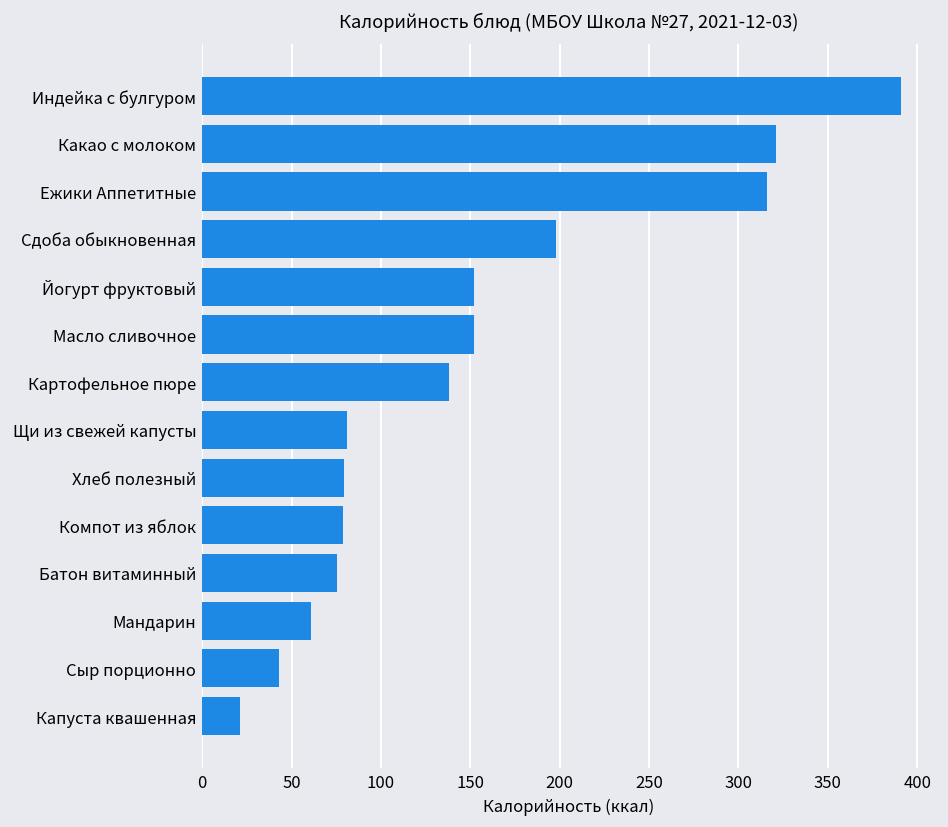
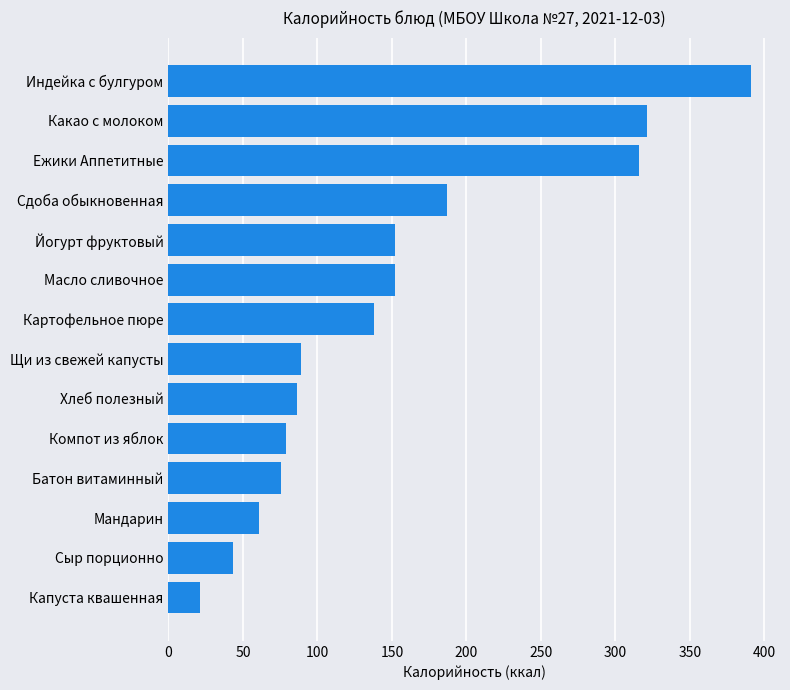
Сдоба обыкновенная: 198 -> 187
Щи из свежей капусты: 81 -> 89
Хлеб полезный: 80 -> 86
